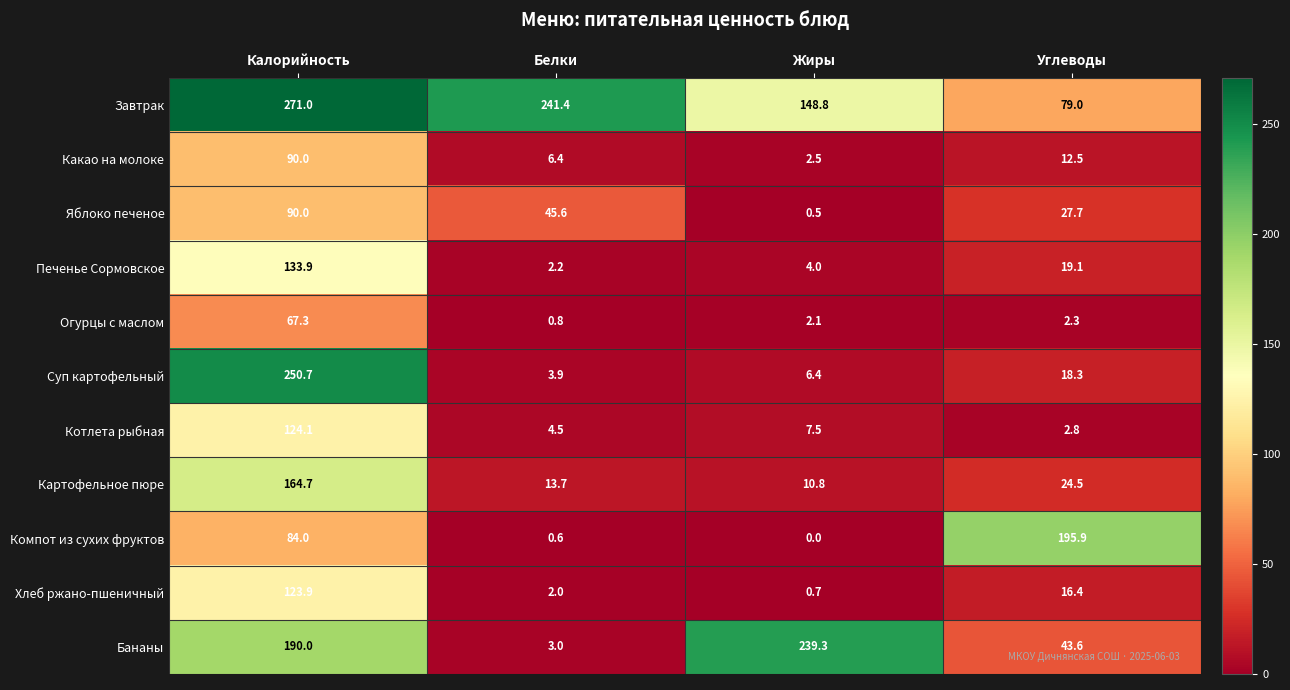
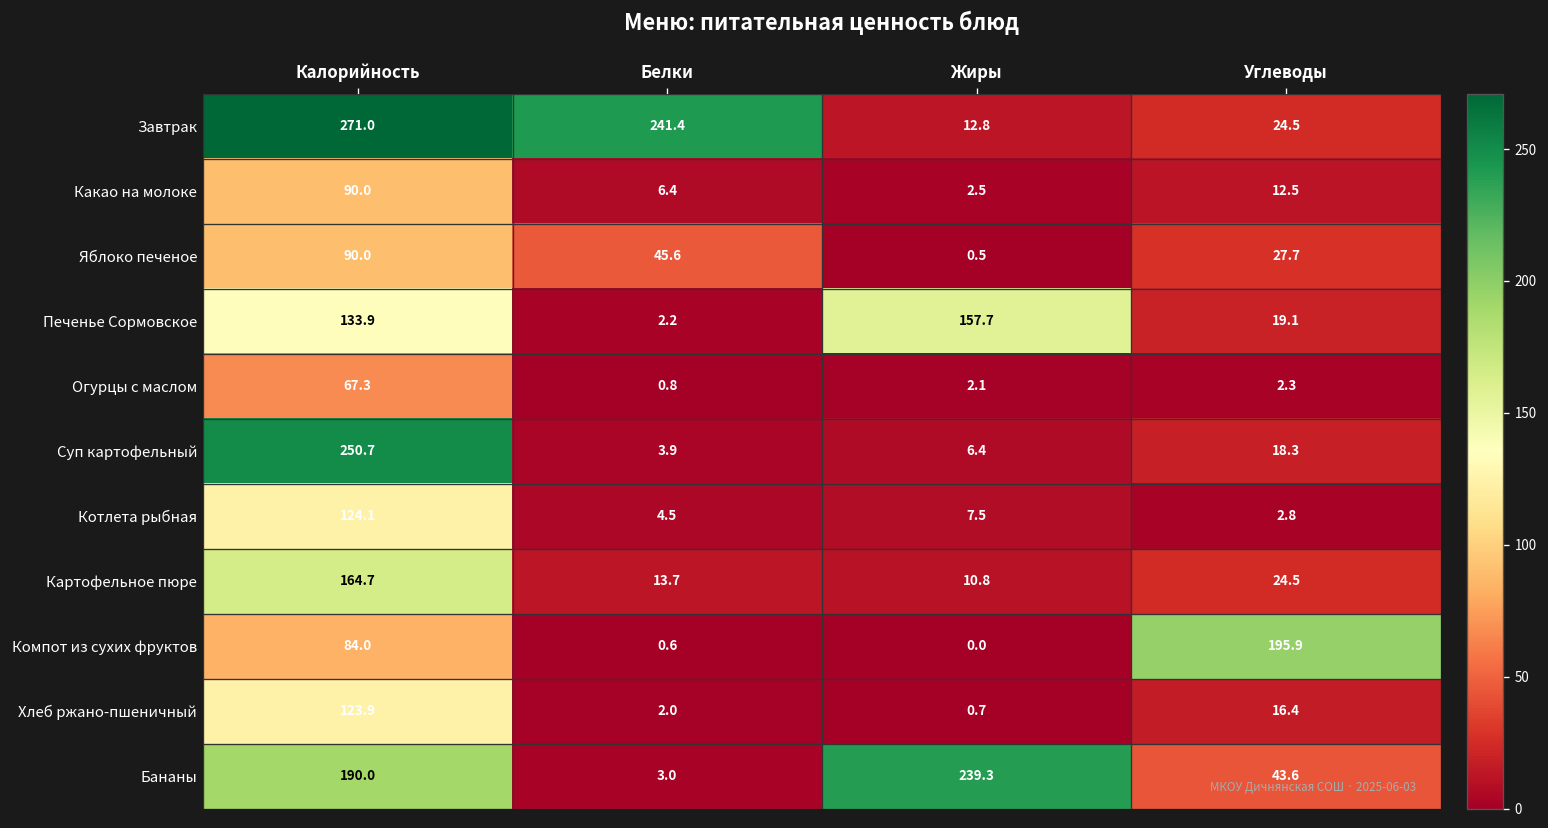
Завтрак, Жиры: 148.8 -> 12.8
Завтрак, Углеводы: 79.0 -> 24.5
Печенье Сормовское, Жиры: 4.0 -> 157.7
